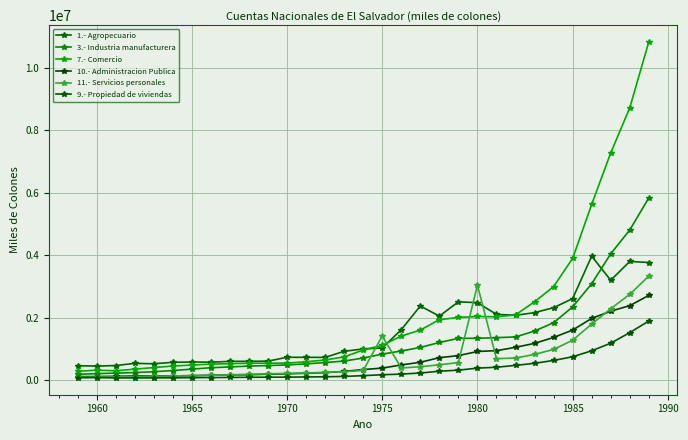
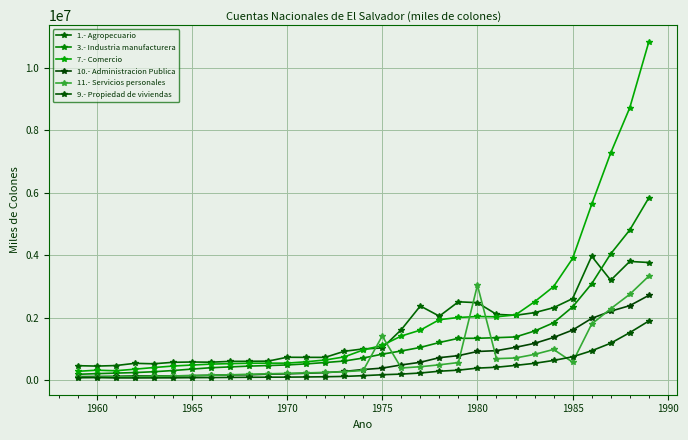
11.- Servicios personales, 1985: 1300000 -> 600000
